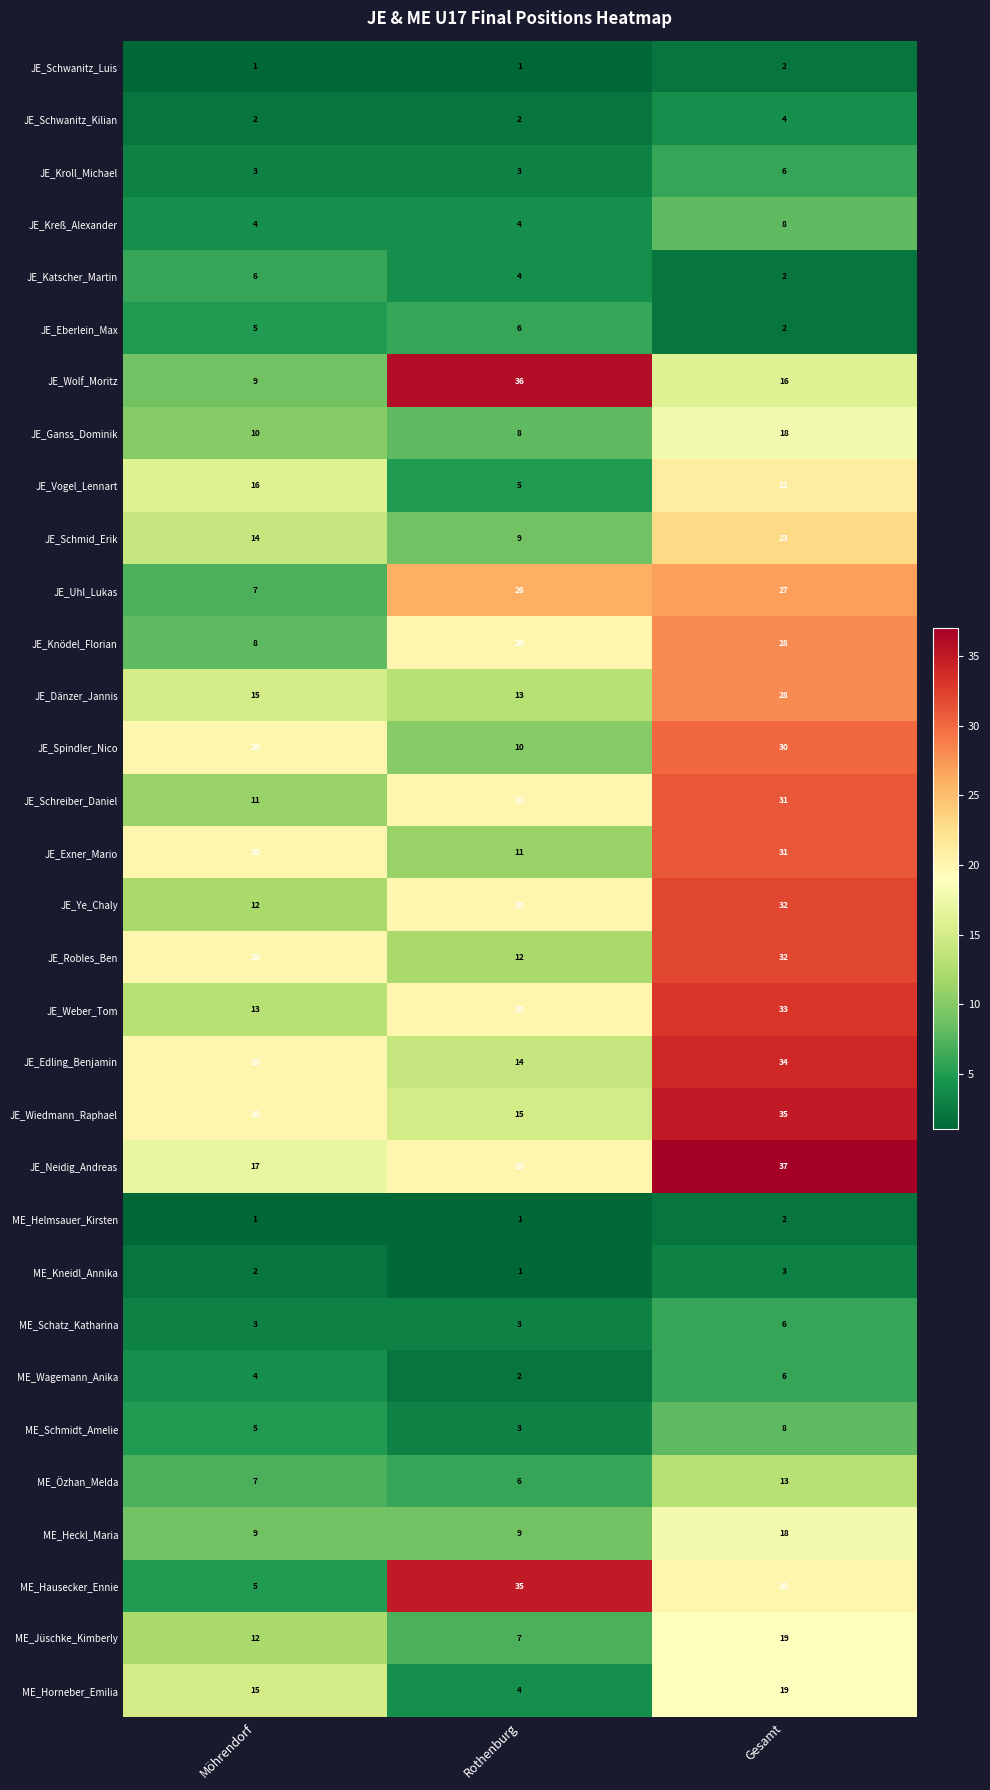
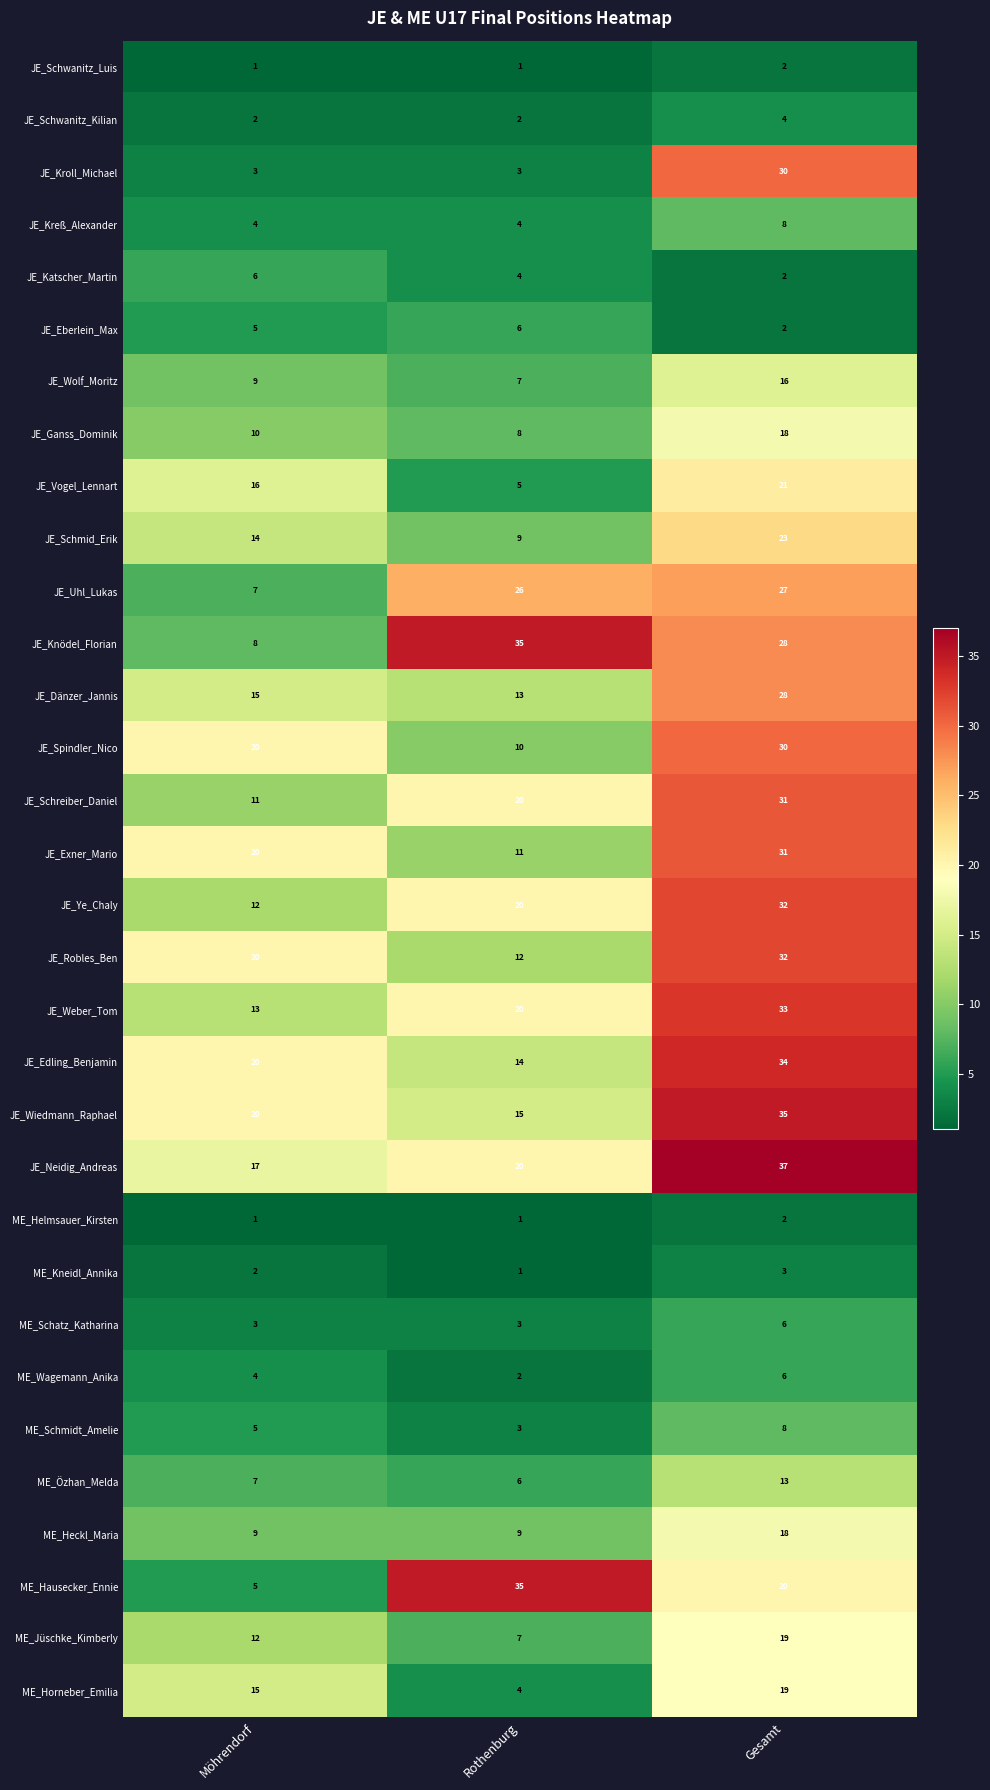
JE_Kroll_Michael, Gesamt: 6 -> 30
JE_Wolf_Moritz, Rothenburg: 36 -> 7
JE_Knödel_Florian, Rothenburg: 20 -> 35
